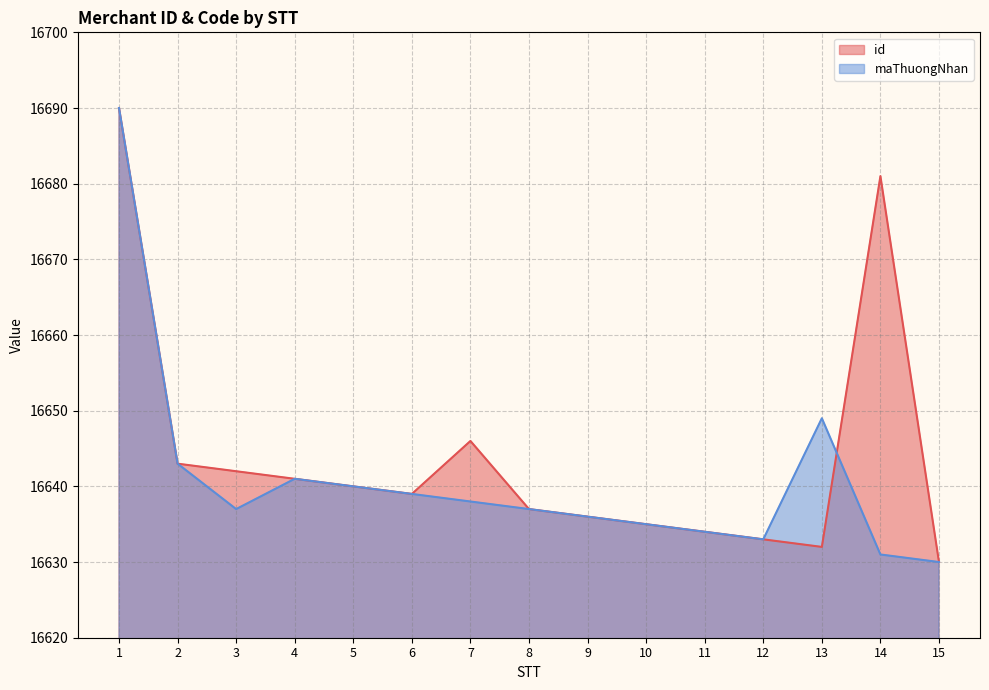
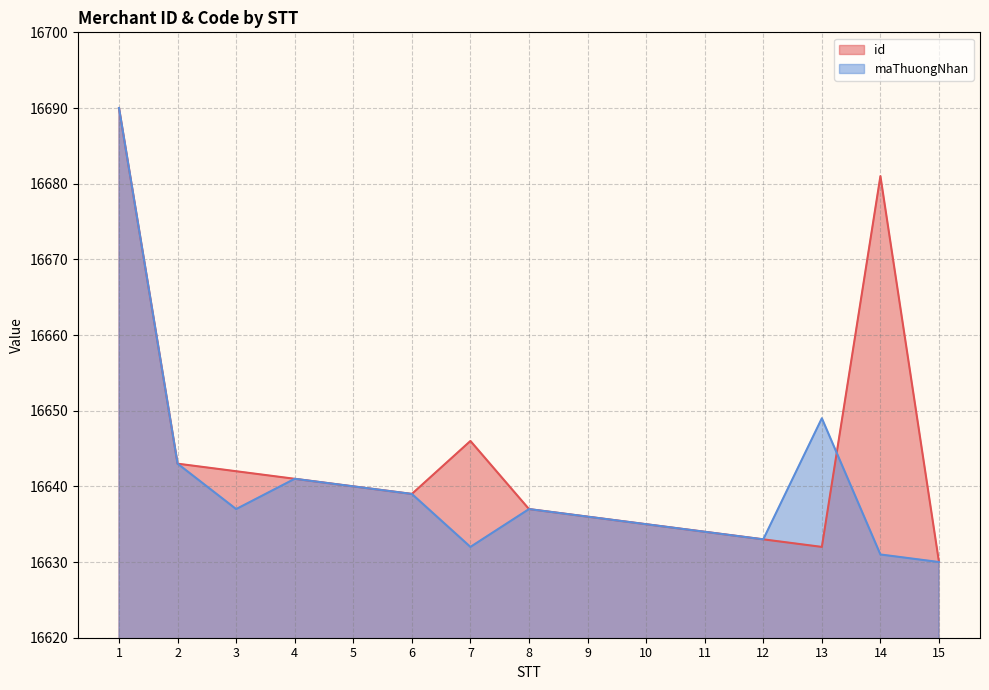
maThuongNhan, 7: 16638 -> 16632
